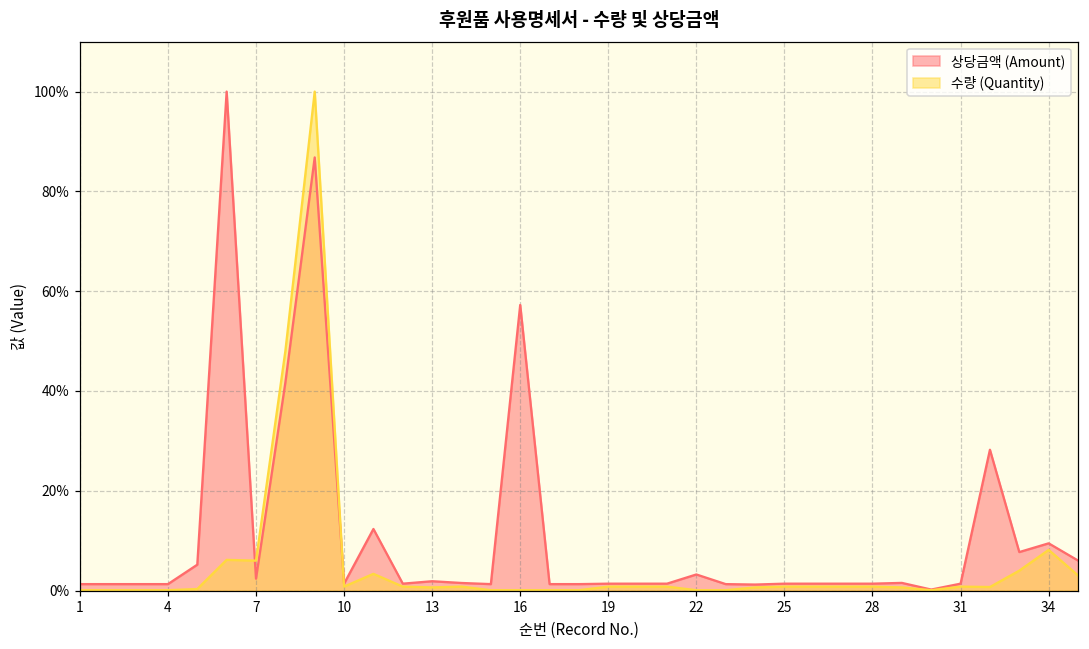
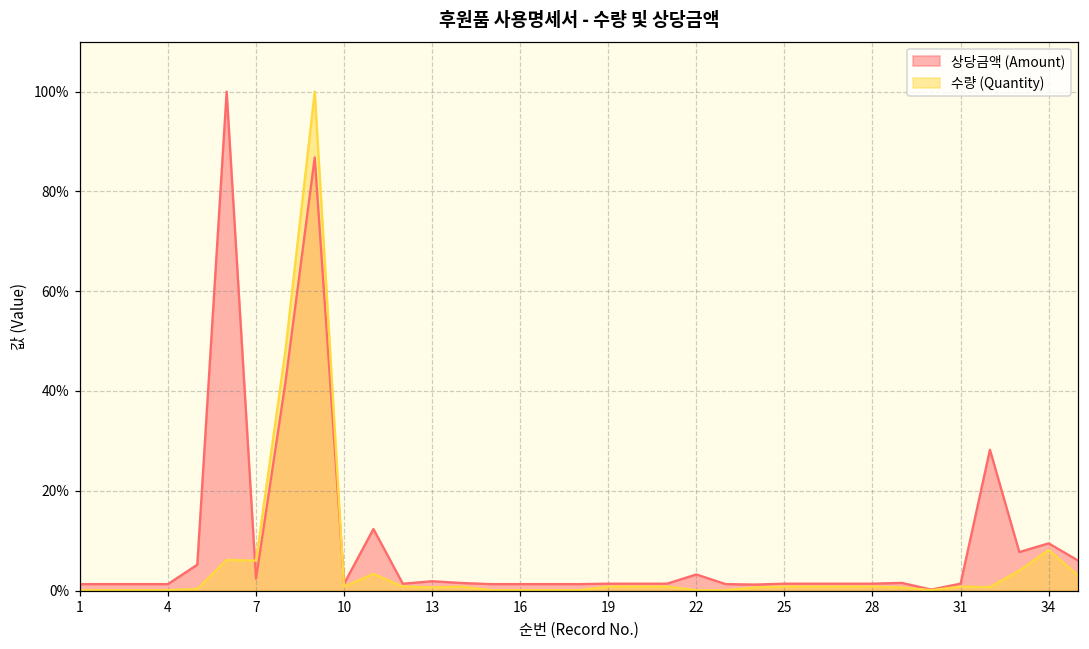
상당금액 (Amount), 16: 57% -> 1%
